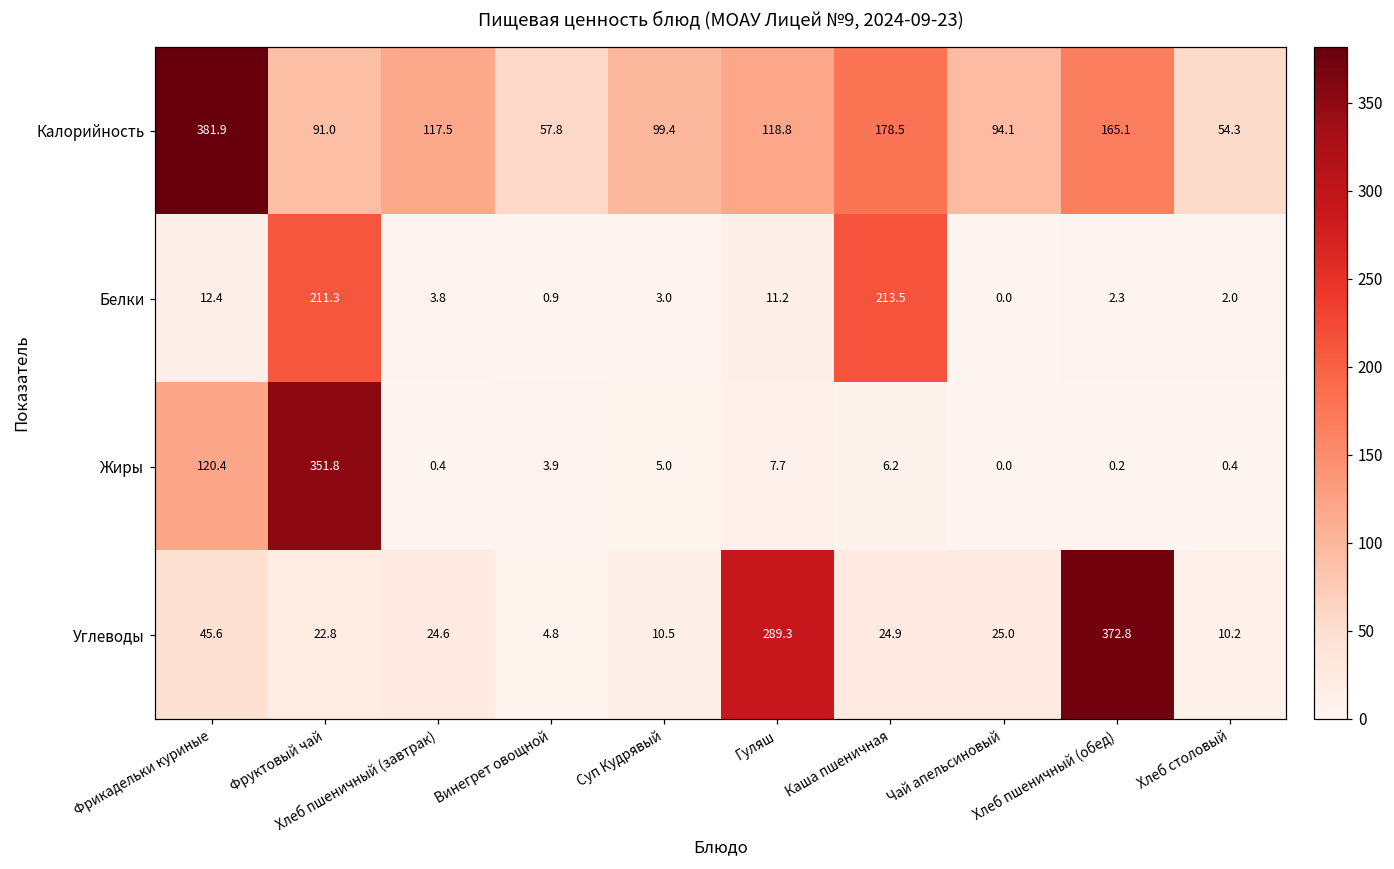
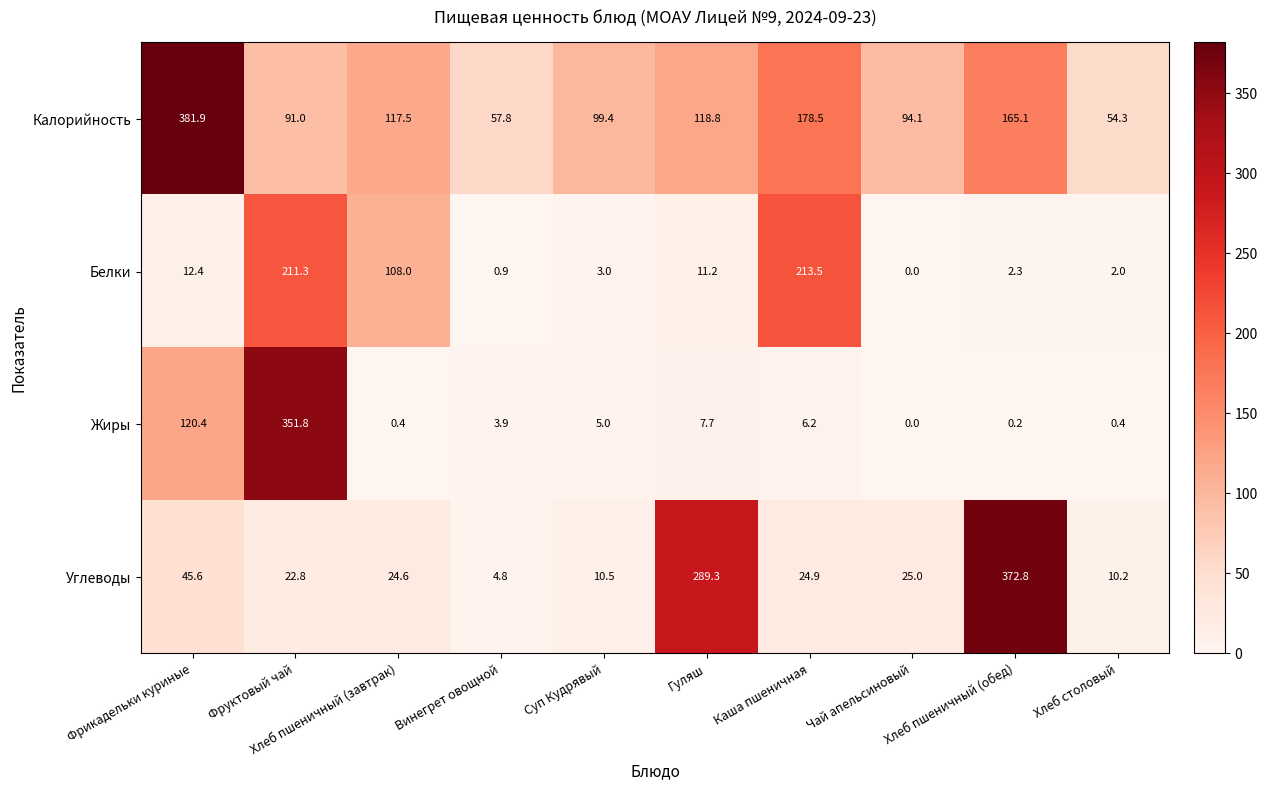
Белки, Хлеб пшеничный (завтрак): 3.8 -> 108.0
